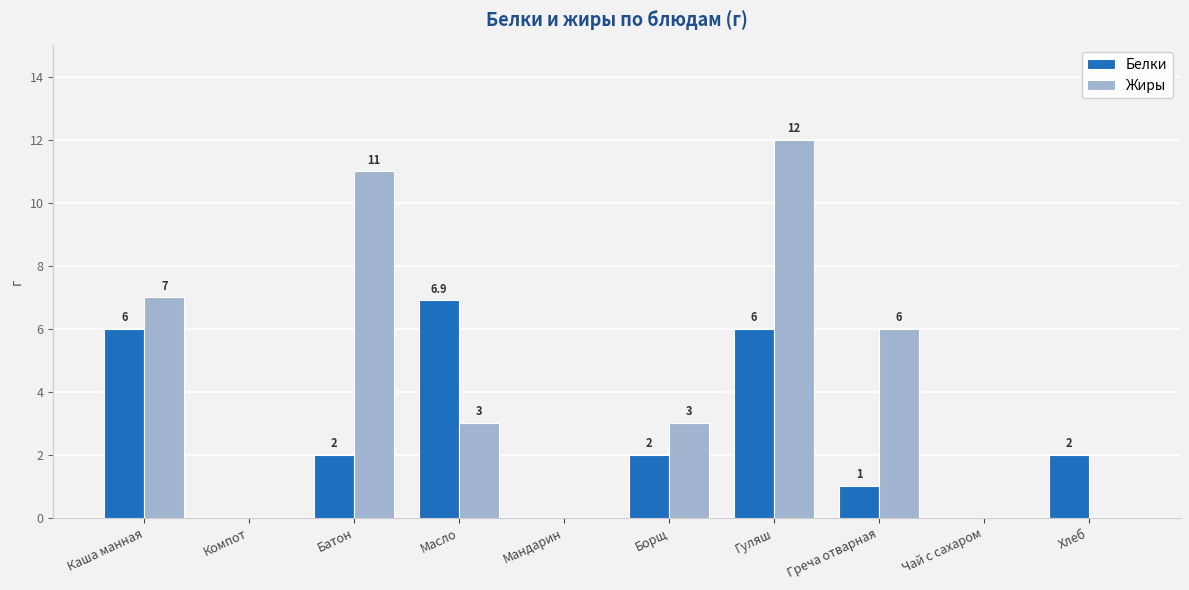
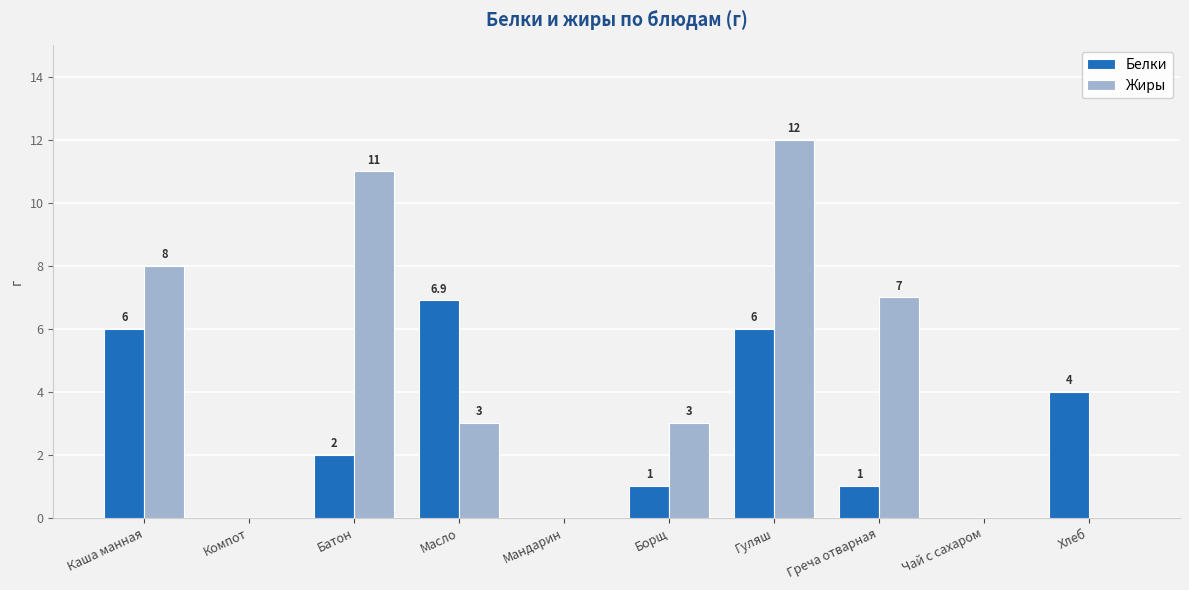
Жиры, Каша манная: 7 -> 8
Белки, Борщ: 2 -> 1
Жиры, Греча отварная: 6 -> 7
Белки, Хлеб: 2 -> 4
